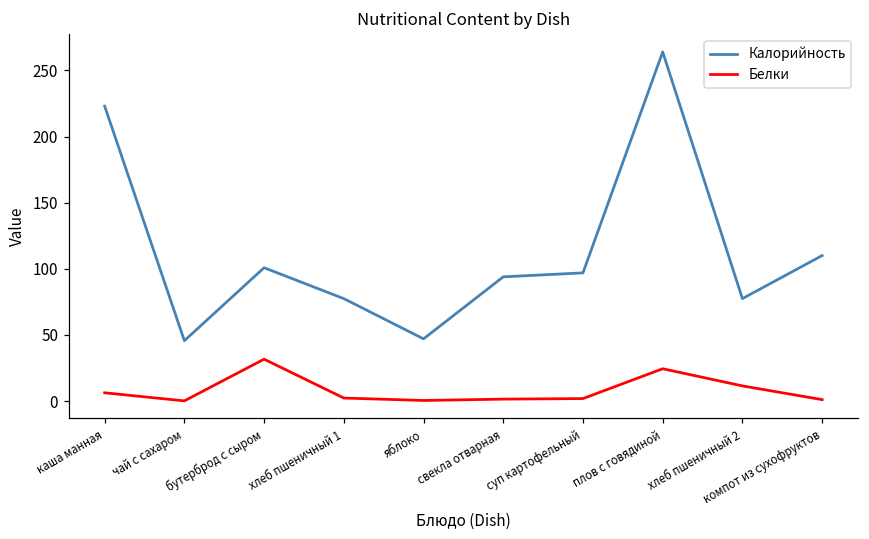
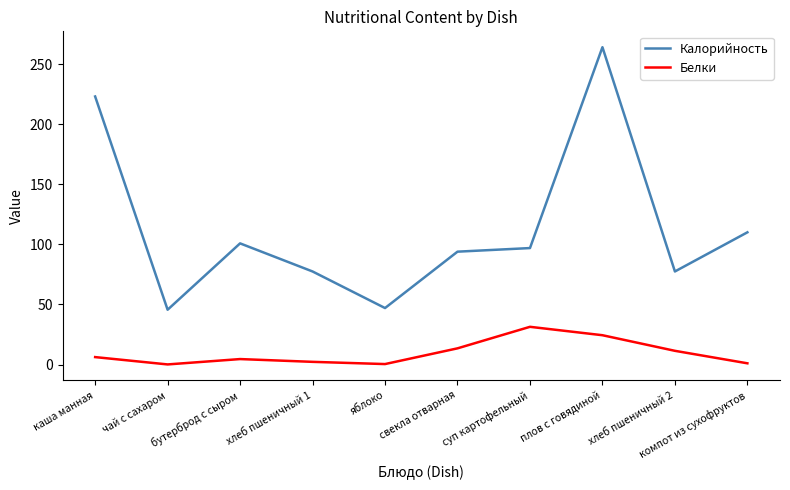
Белки, бутерброд с сыром: 32 -> 5
Белки, свекла отварная: 1 -> 13
Белки, суп картофельный: 2 -> 31
